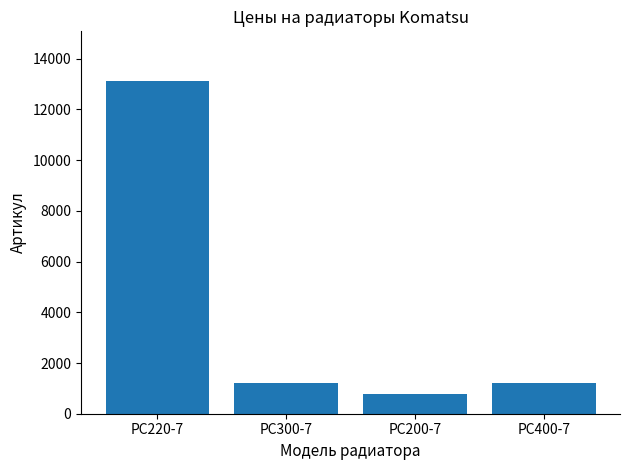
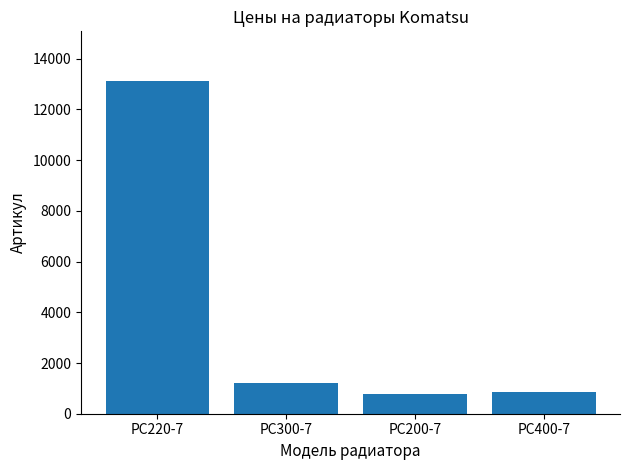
PC400-7: 1200 -> 900
